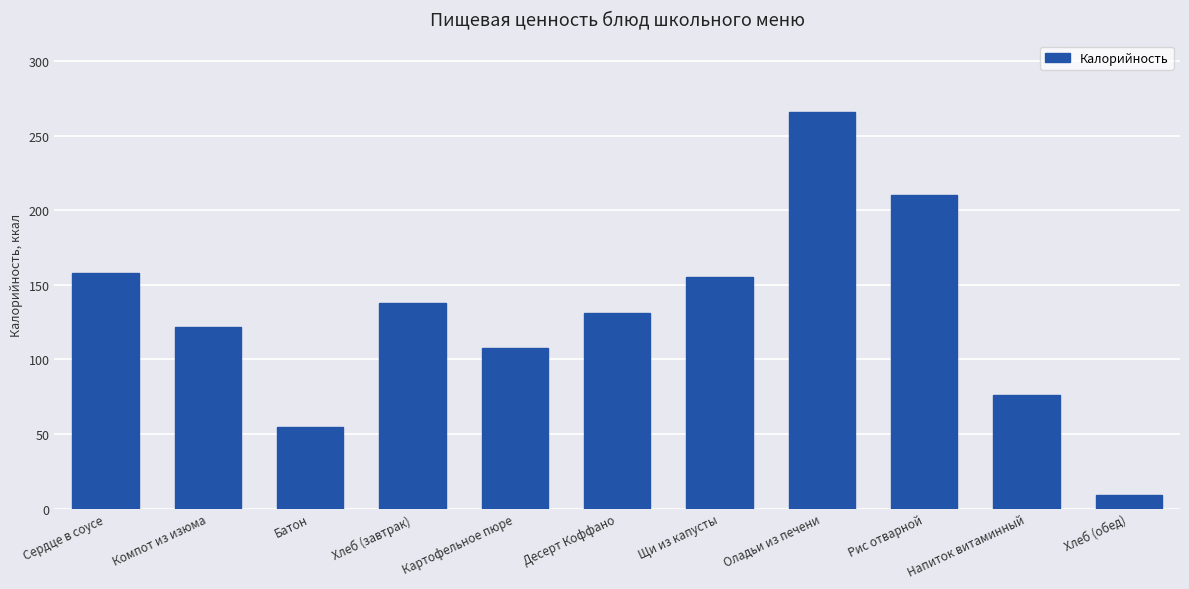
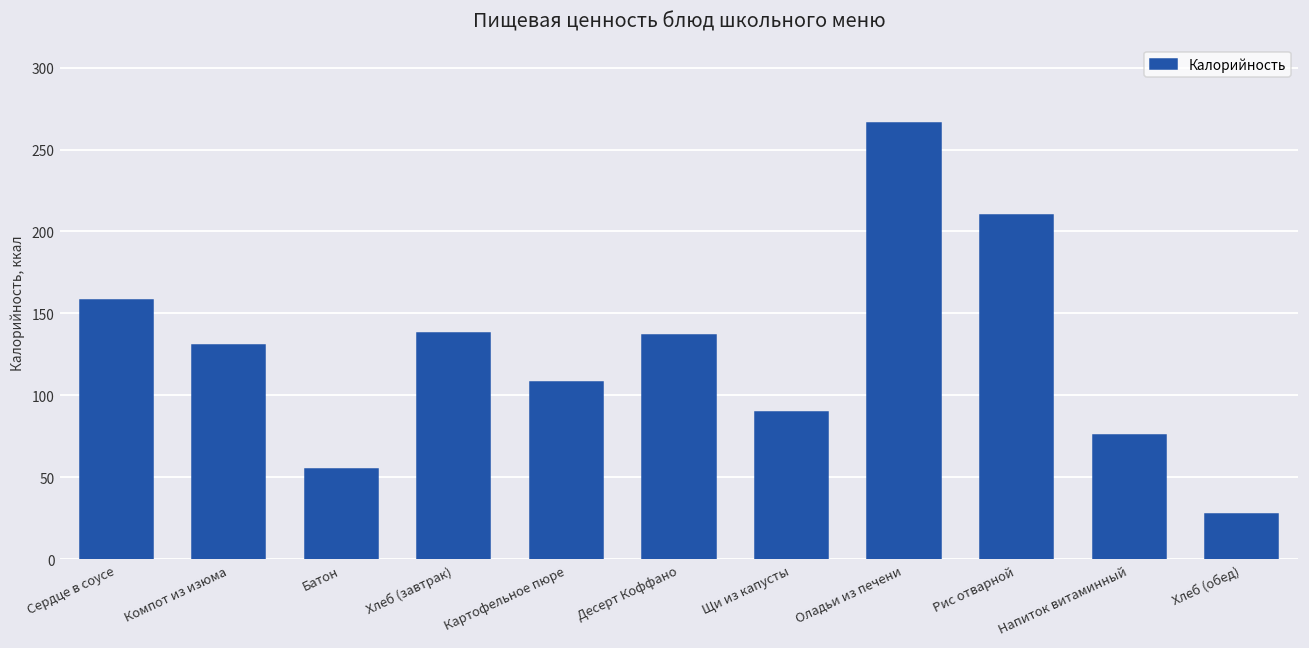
Компот из изюма: 122 -> 131
Десерт Коффано: 131 -> 137
Щи из капусты: 155 -> 90
Хлеб (обед): 9 -> 28
